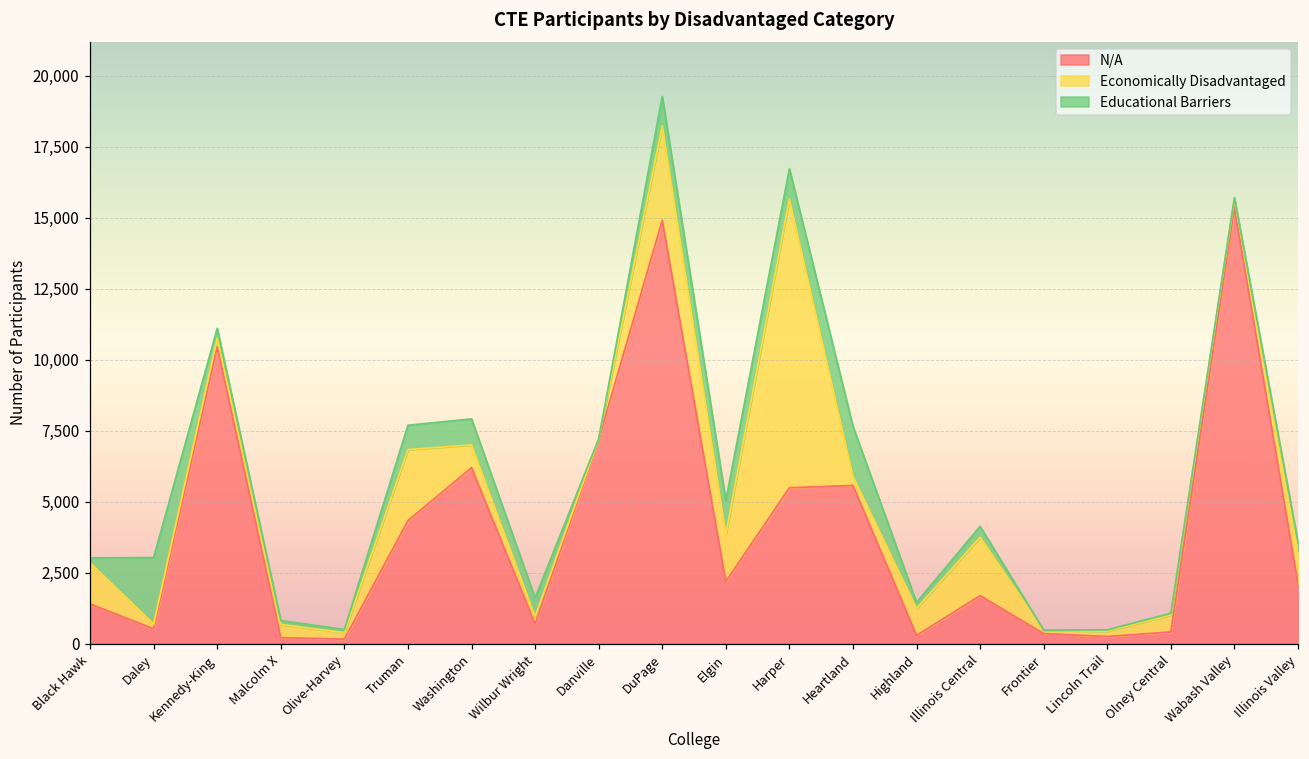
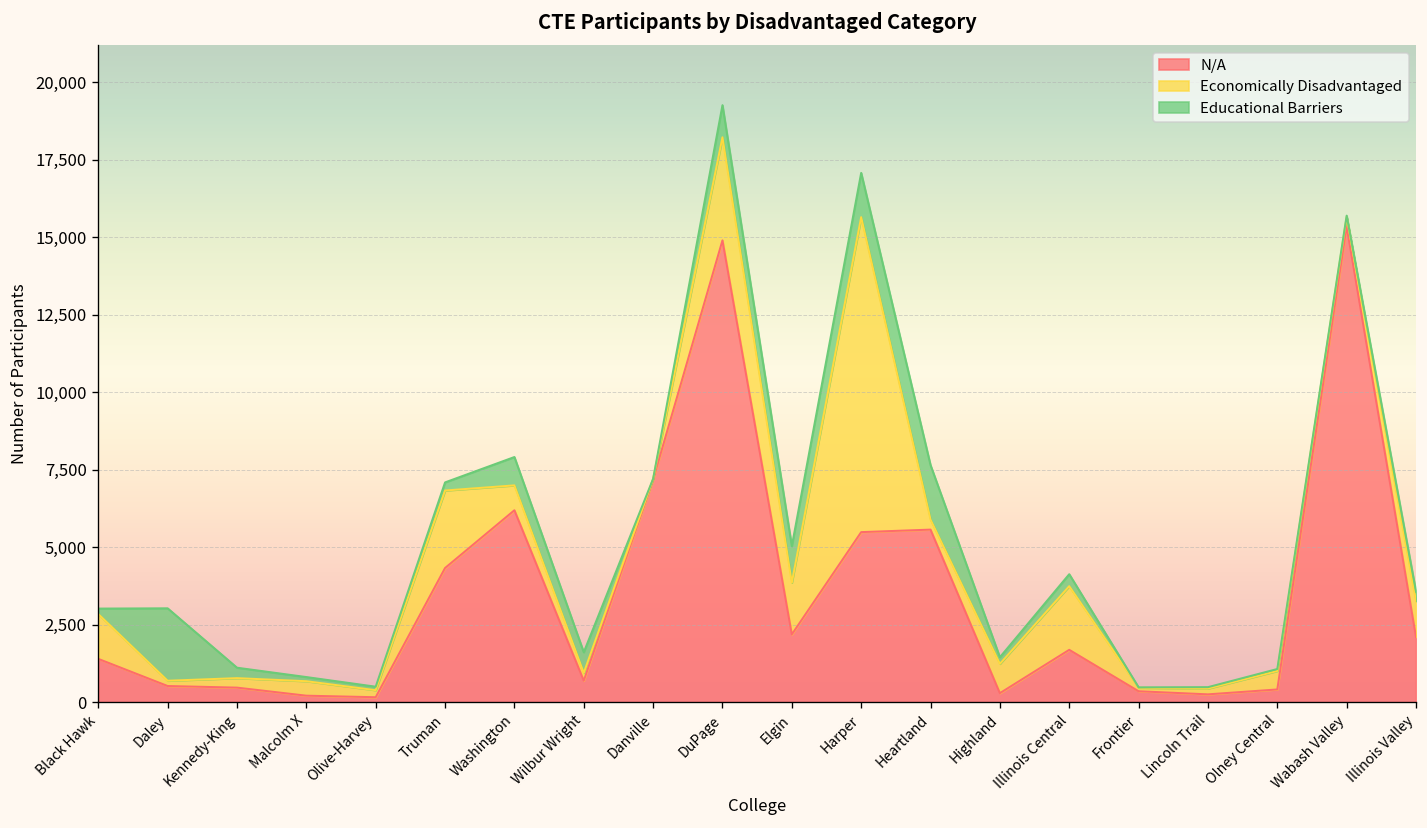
N/A, Kennedy-King: 10,500 -> 500
Educational Barriers, Truman: 900 -> 300
Educational Barriers, Harper: 1,100 -> 1,400
